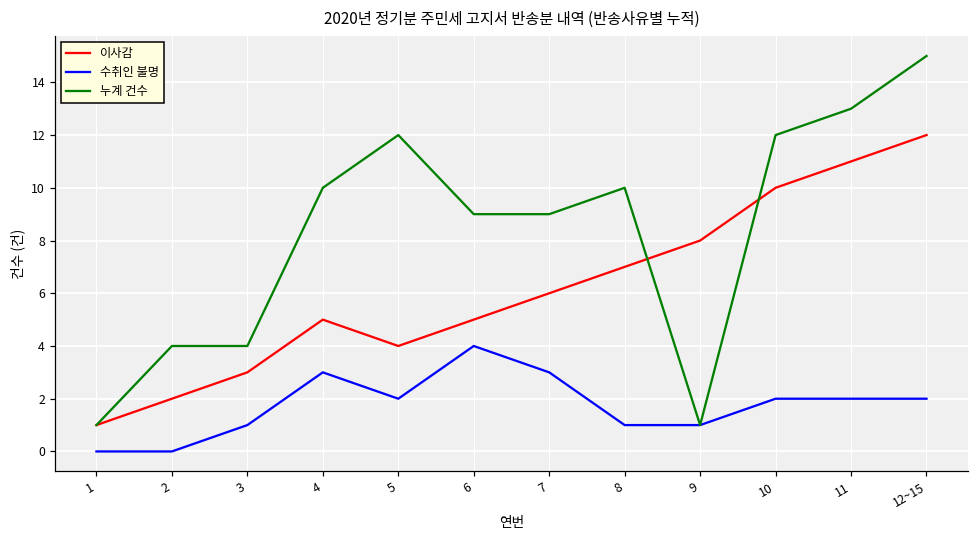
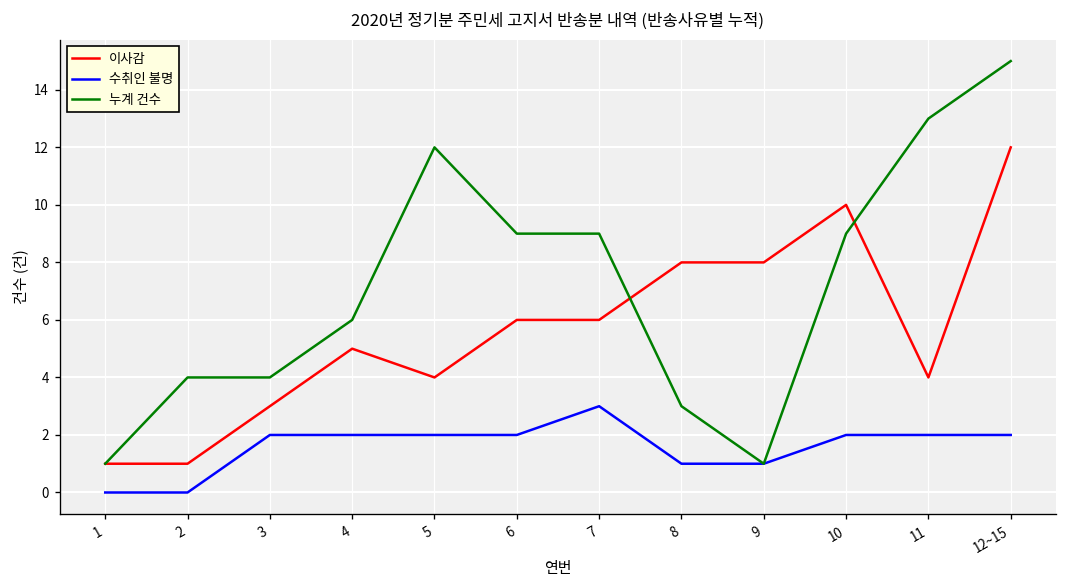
이사감, 2: 2 -> 1
수취인 불명, 3: 1 -> 2
수취인 불명, 4: 3 -> 2
누계 건수, 4: 10 -> 6
이사감, 6: 5 -> 6
수취인 불명, 6: 4 -> 2
이사감, 8: 7 -> 8
누계 건수, 8: 10 -> 3
누계 건수, 10: 12 -> 9
이사감, 11: 11 -> 4
